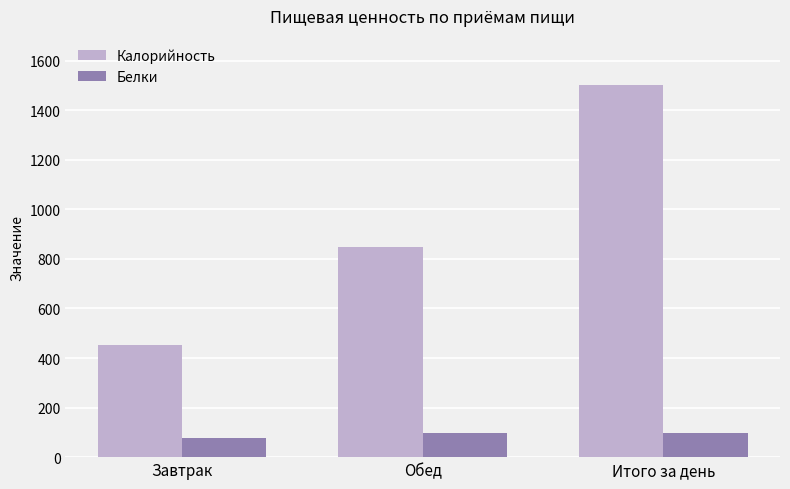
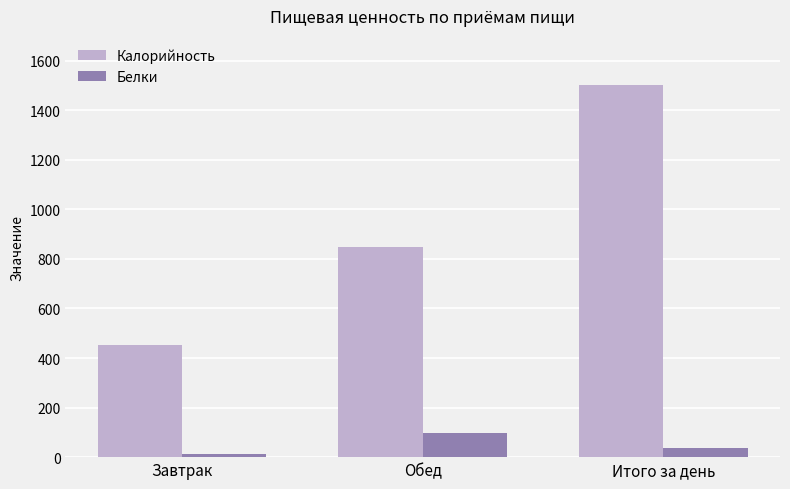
Белки, Завтрак: 80 -> 10
Белки, Итого за день: 100 -> 40
